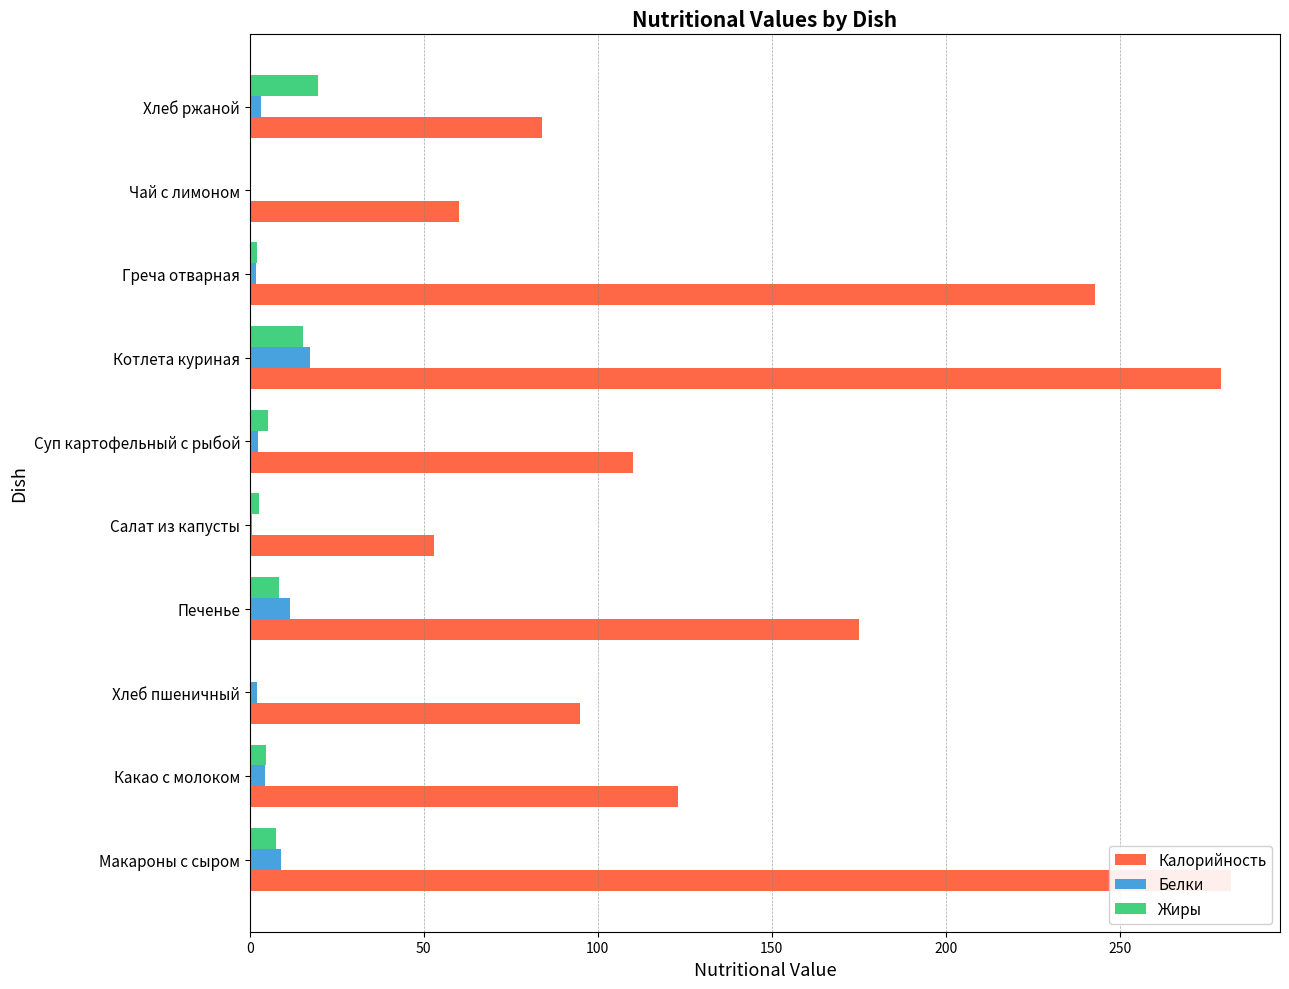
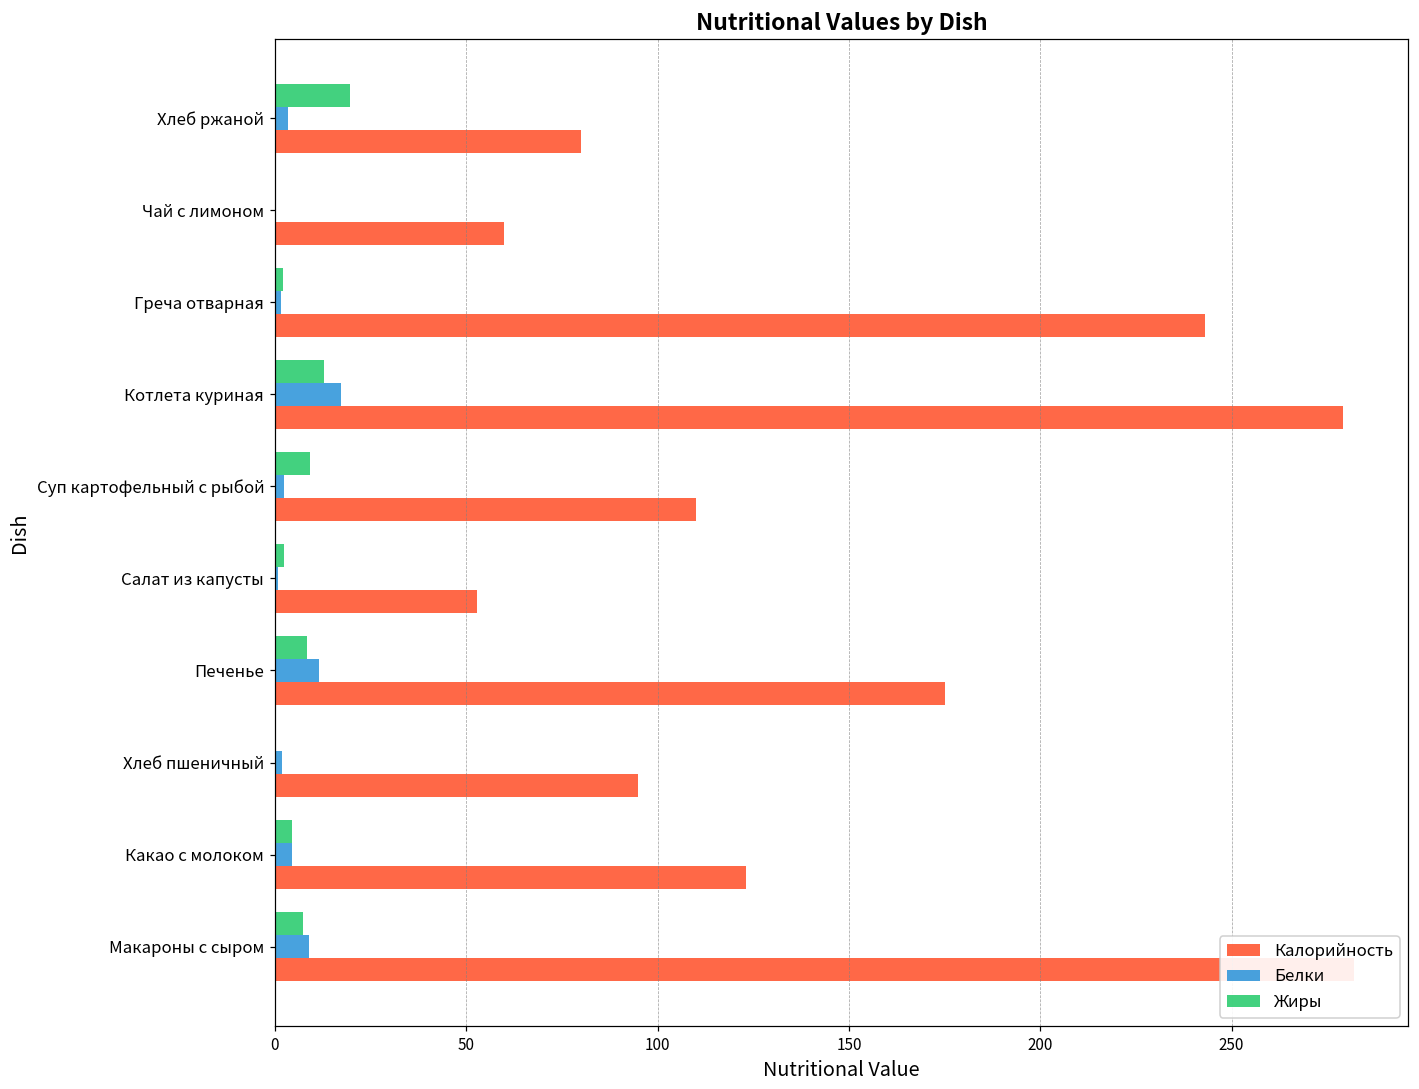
Калорийность, Хлеб ржаной: 84 -> 80
Жиры, Котлета куриная: 15 -> 13
Жиры, Суп картофельный с рыбой: 5 -> 9
